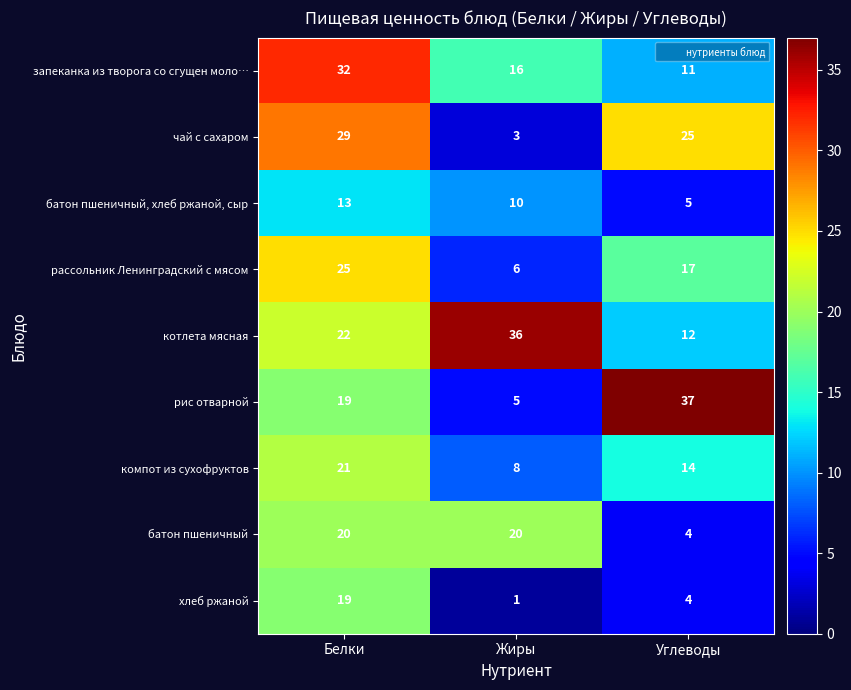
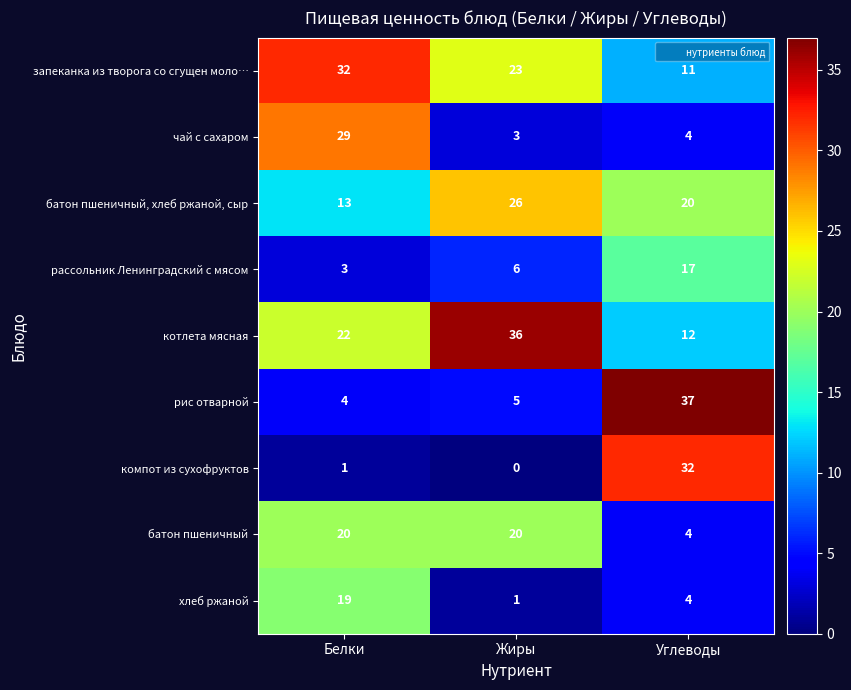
запеканка из творога со сгущен моло…, Жиры: 16 -> 23
чай с сахаром, Углеводы: 25 -> 4
батон пшеничный, хлеб ржаной, сыр, Жиры: 10 -> 26
батон пшеничный, хлеб ржаной, сыр, Углеводы: 5 -> 20
рассольник Ленинградский с мясом, Белки: 25 -> 3
рис отварной, Белки: 19 -> 4
компот из сухофруктов, Белки: 21 -> 1
компот из сухофруктов, Жиры: 8 -> 0
компот из сухофруктов, Углеводы: 14 -> 32
